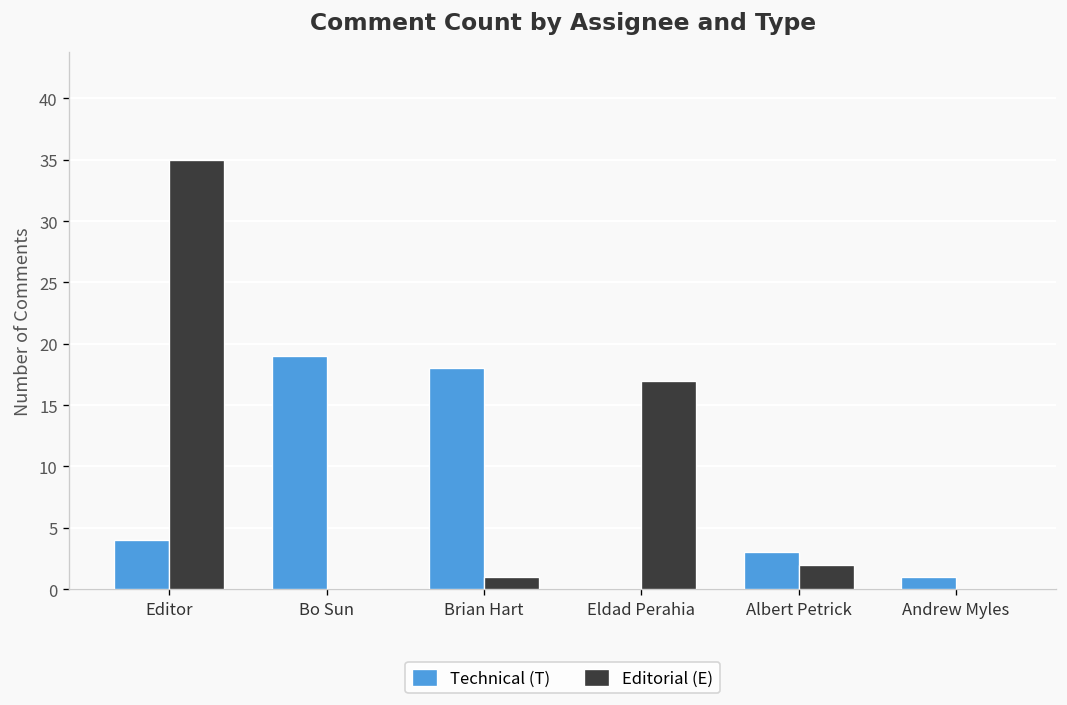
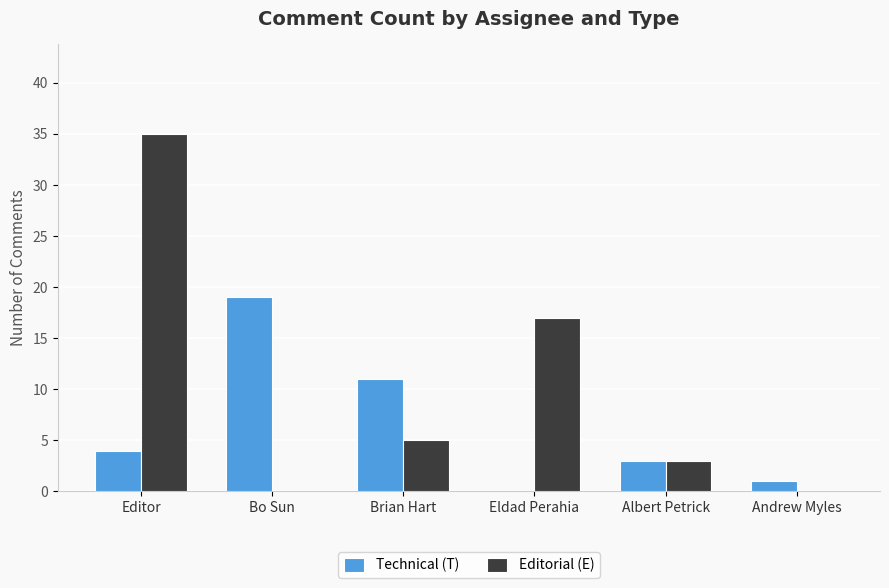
Technical (T), Brian Hart: 18 -> 11
Editorial (E), Brian Hart: 1 -> 5
Editorial (E), Albert Petrick: 2 -> 3
